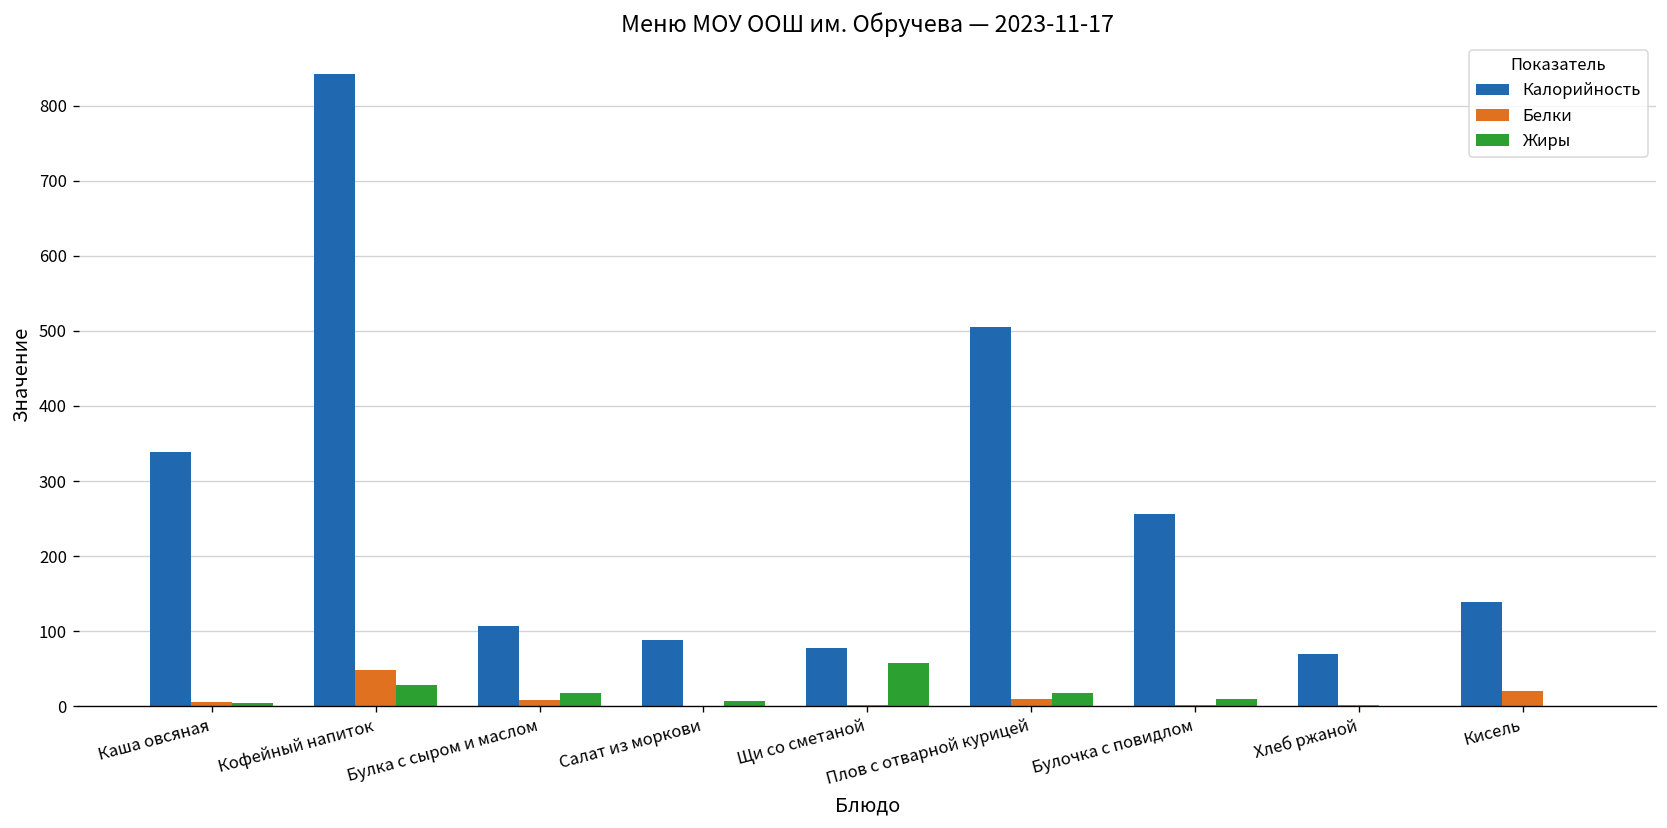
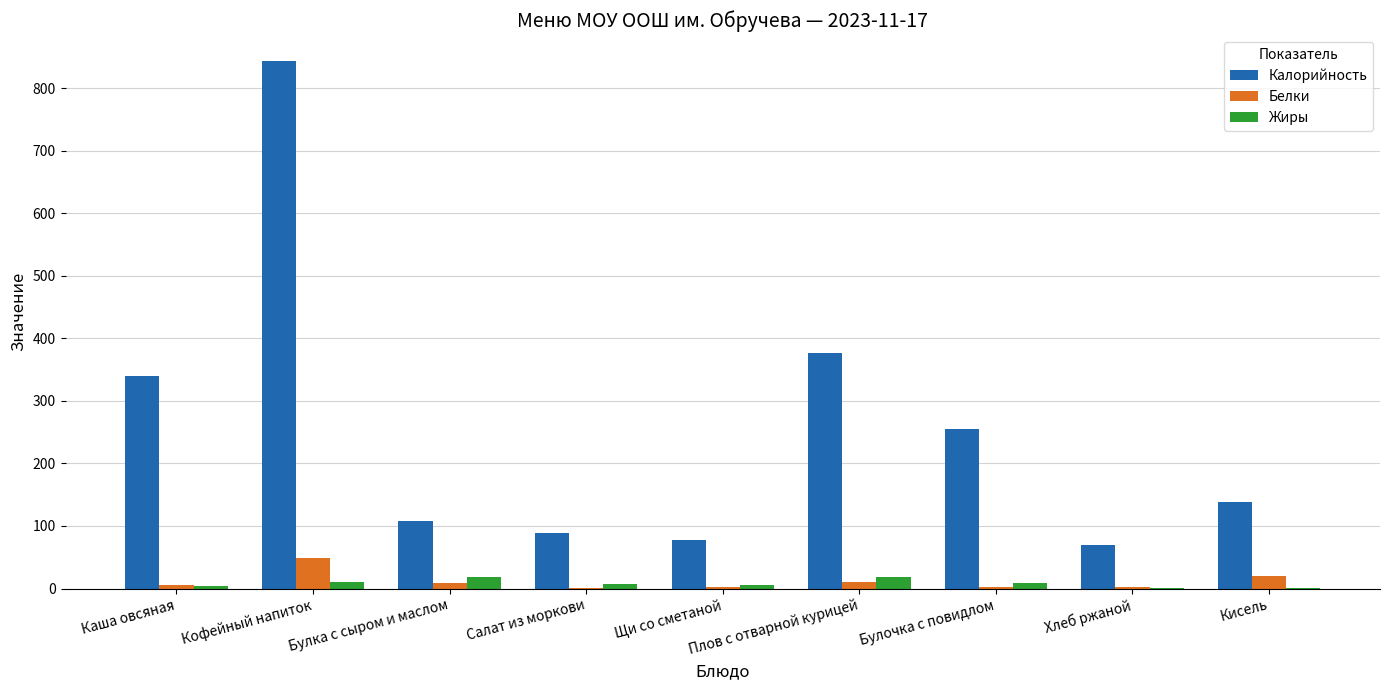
Жиры, Кофейный напиток: 30 -> 10
Жиры, Щи со сметаной: 60 -> 10
Калорийность, Плов с отварной курицей: 510 -> 380
